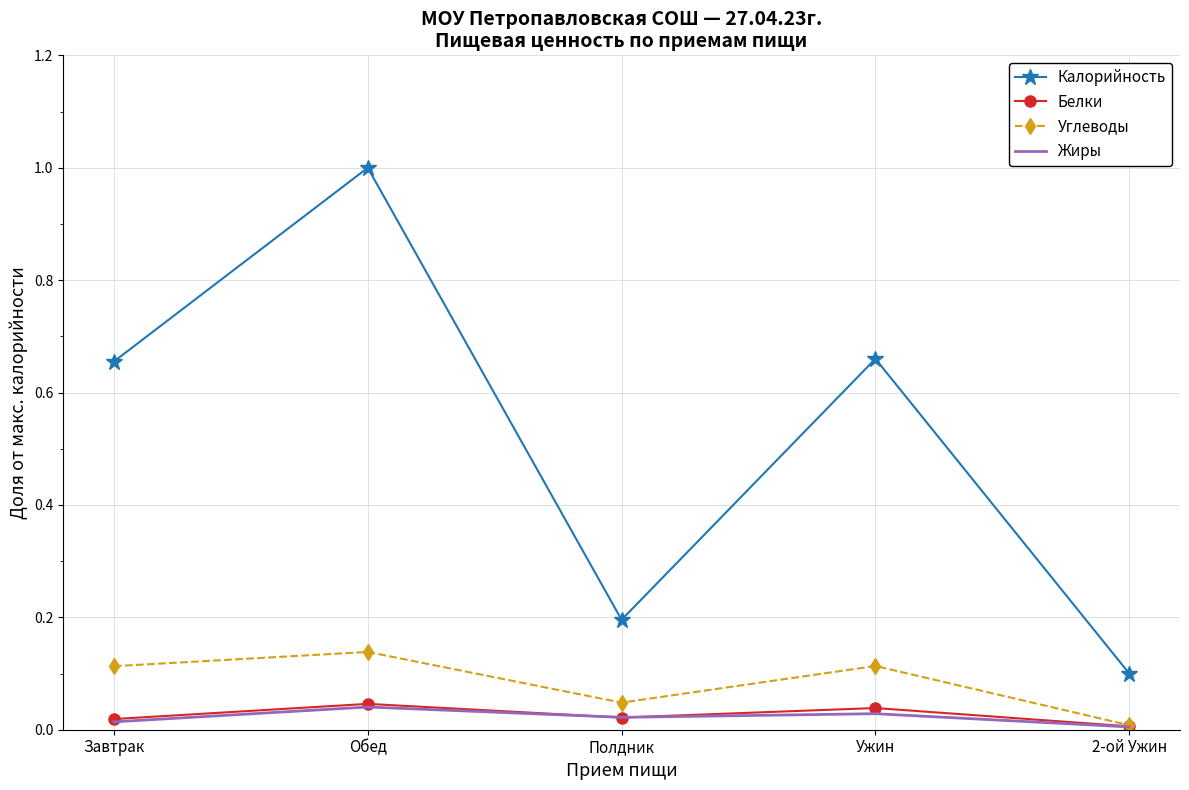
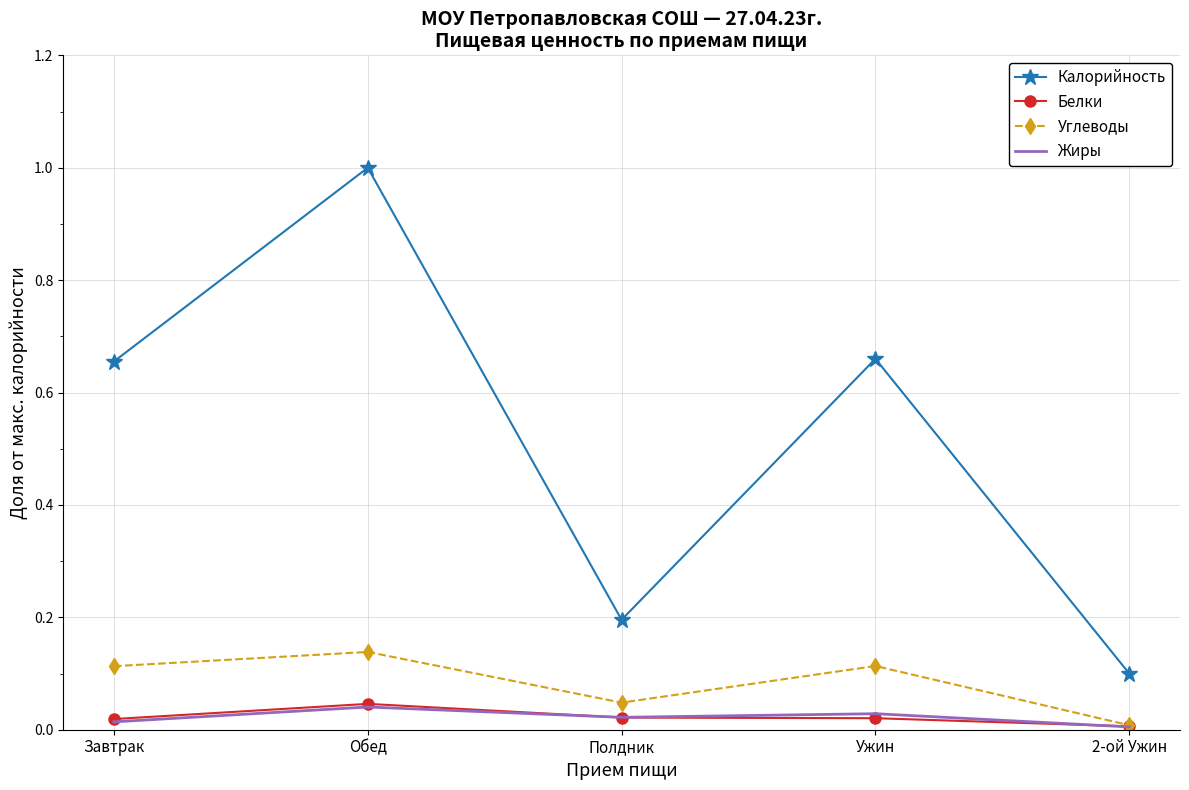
Белки, Ужин: 0.04 -> 0.02
